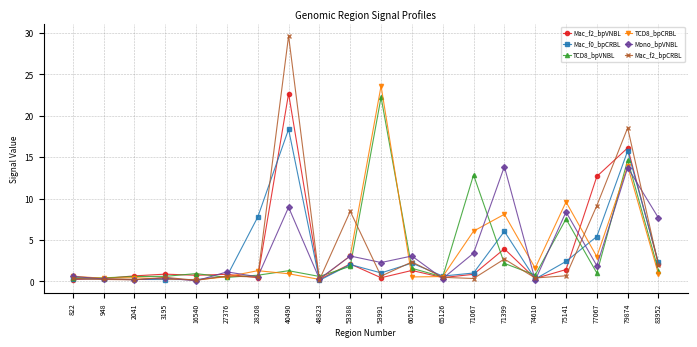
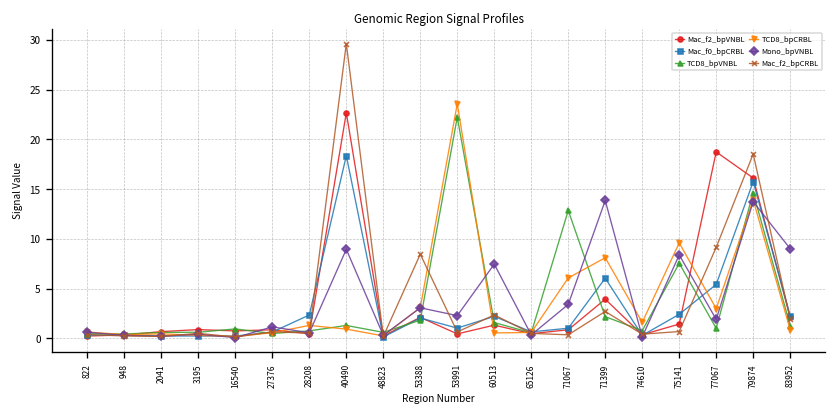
Mac_f0_bpCRBL, 28208: 8 -> 2
Mono_bpVNBL, 60513: 3 -> 7
Mac_f2_bpVNBL, 77067: 13 -> 19
Mono_bpVNBL, 83952: 8 -> 9
